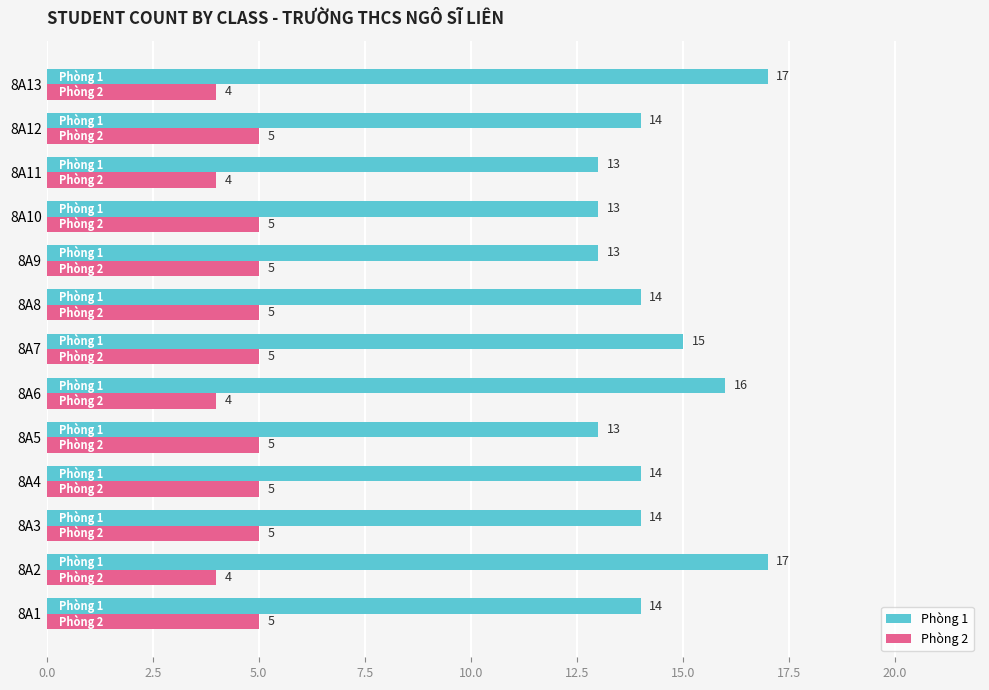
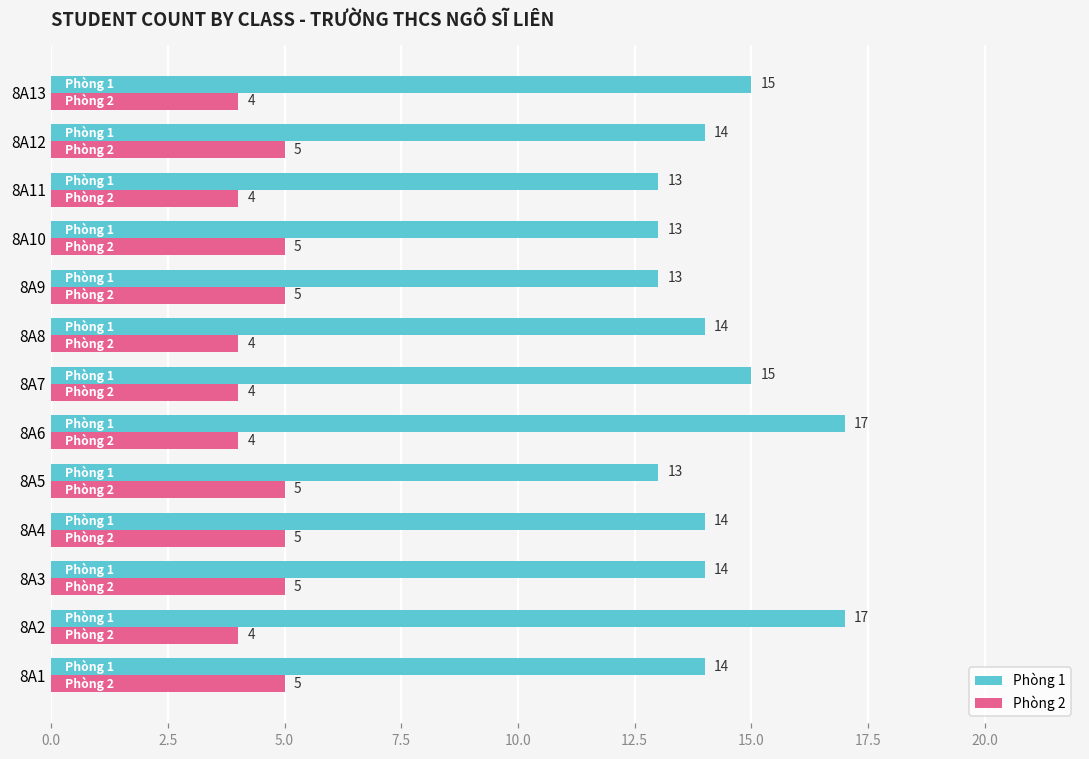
Phòng 1, 8A13: 17 -> 15
Phòng 2, 8A8: 5 -> 4
Phòng 2, 8A7: 5 -> 4
Phòng 1, 8A6: 16 -> 17
